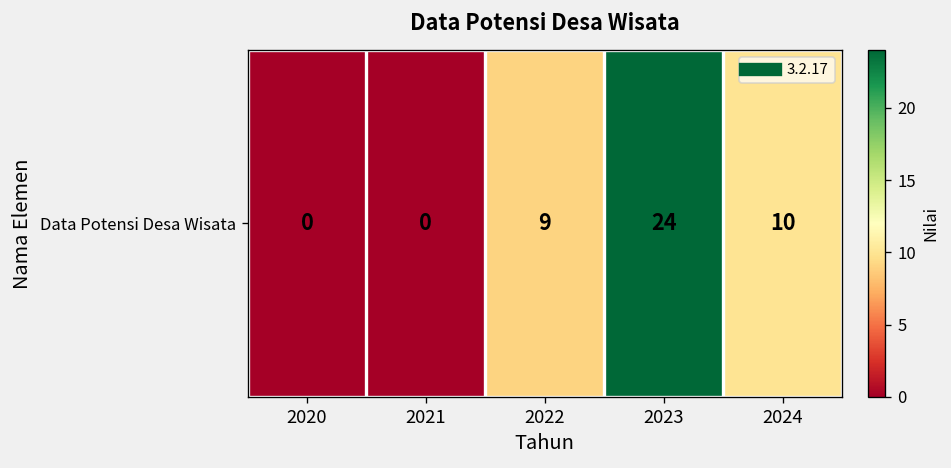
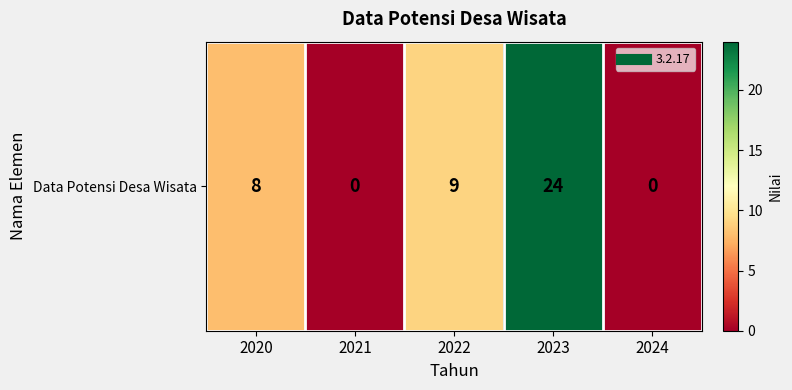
Data Potensi Desa Wisata, 2020: 0 -> 8
Data Potensi Desa Wisata, 2024: 10 -> 0
